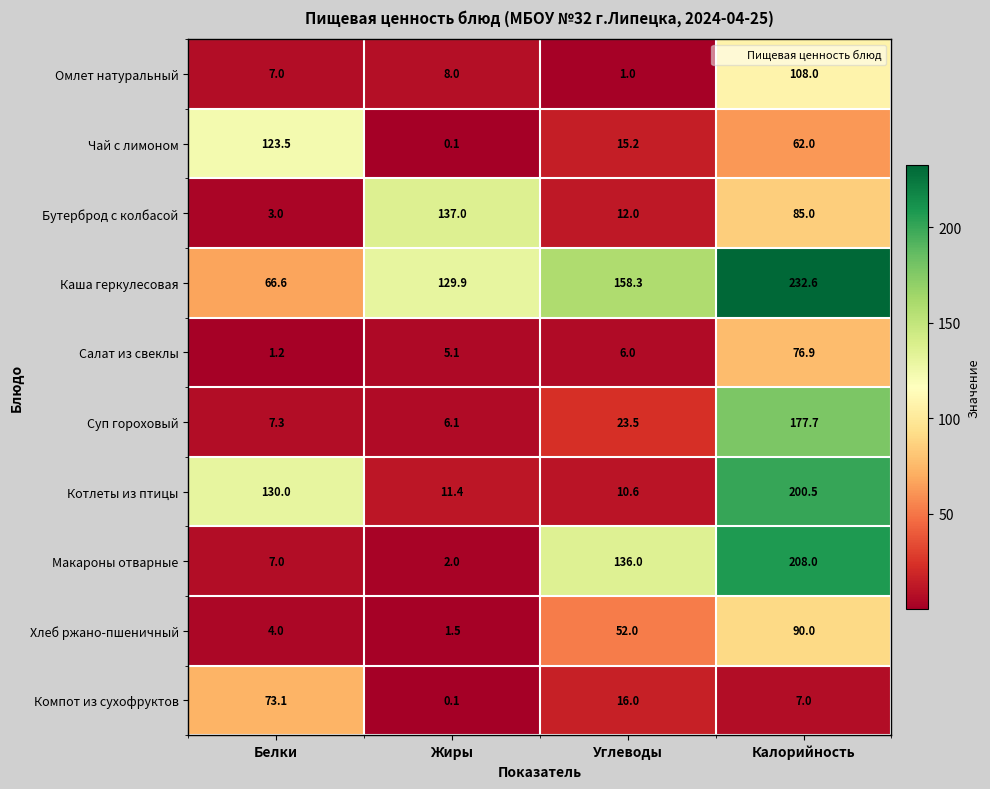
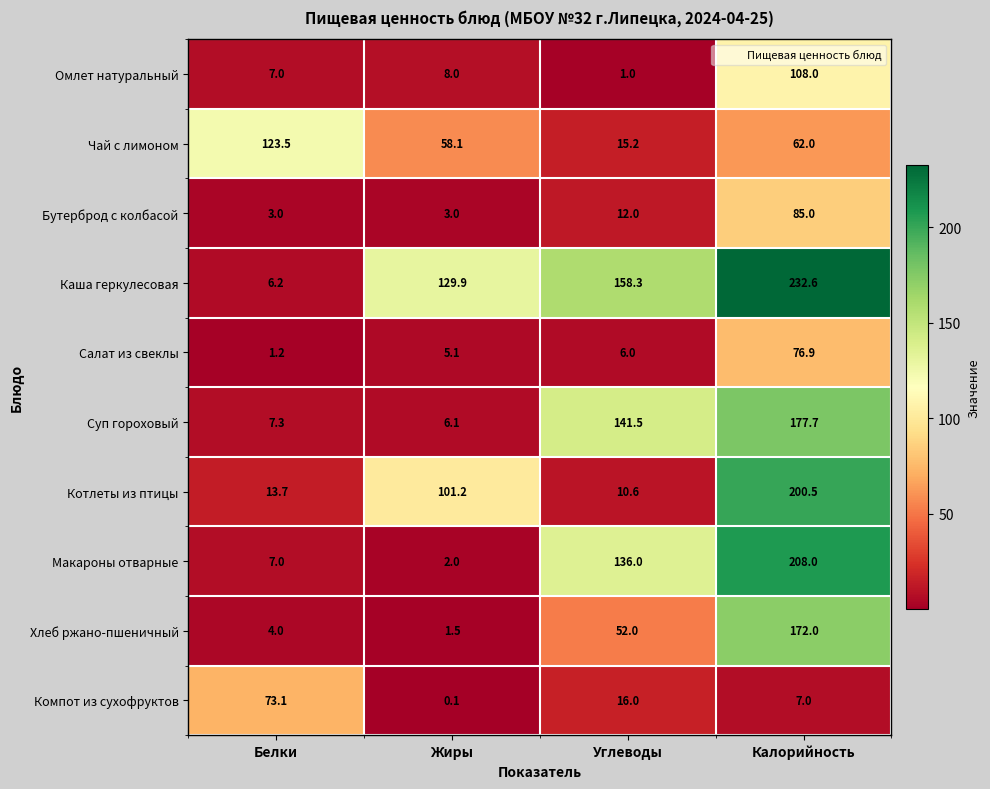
Чай с лимоном, Жиры: 0.1 -> 58.1
Бутерброд с колбасой, Жиры: 137.0 -> 3.0
Каша геркулесовая, Белки: 66.6 -> 6.2
Суп гороховый, Углеводы: 23.5 -> 141.5
Котлеты из птицы, Белки: 130.0 -> 13.7
Котлеты из птицы, Жиры: 11.4 -> 101.2
Хлеб ржано-пшеничный, Калорийность: 90.0 -> 172.0
